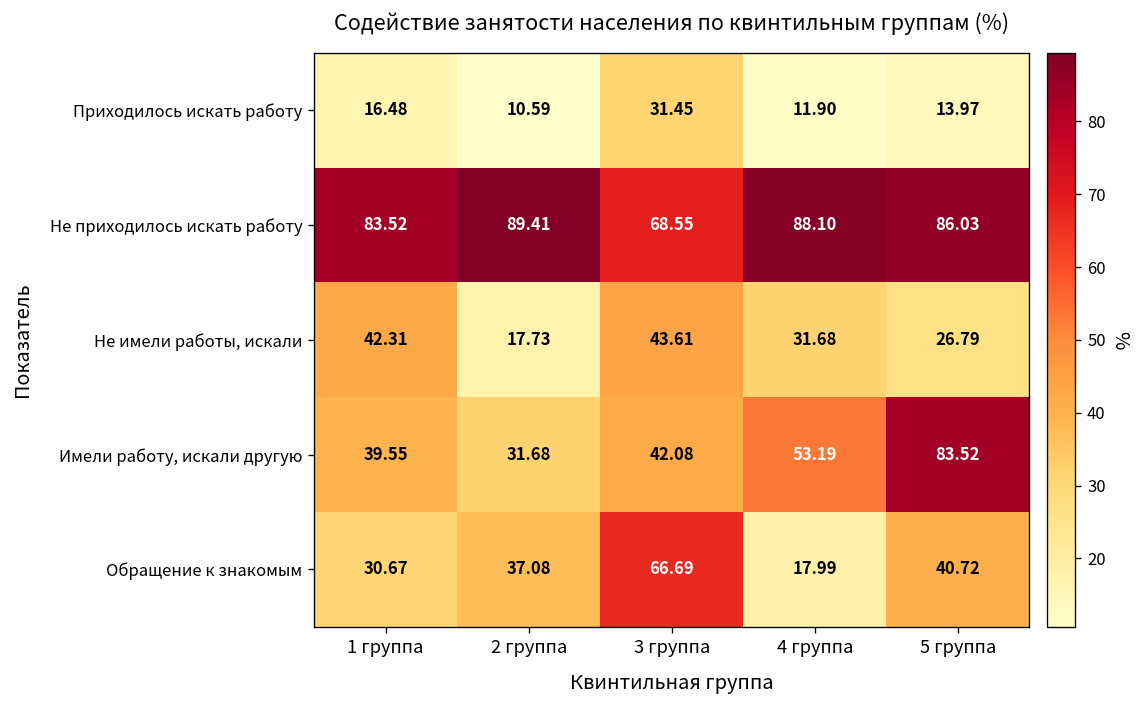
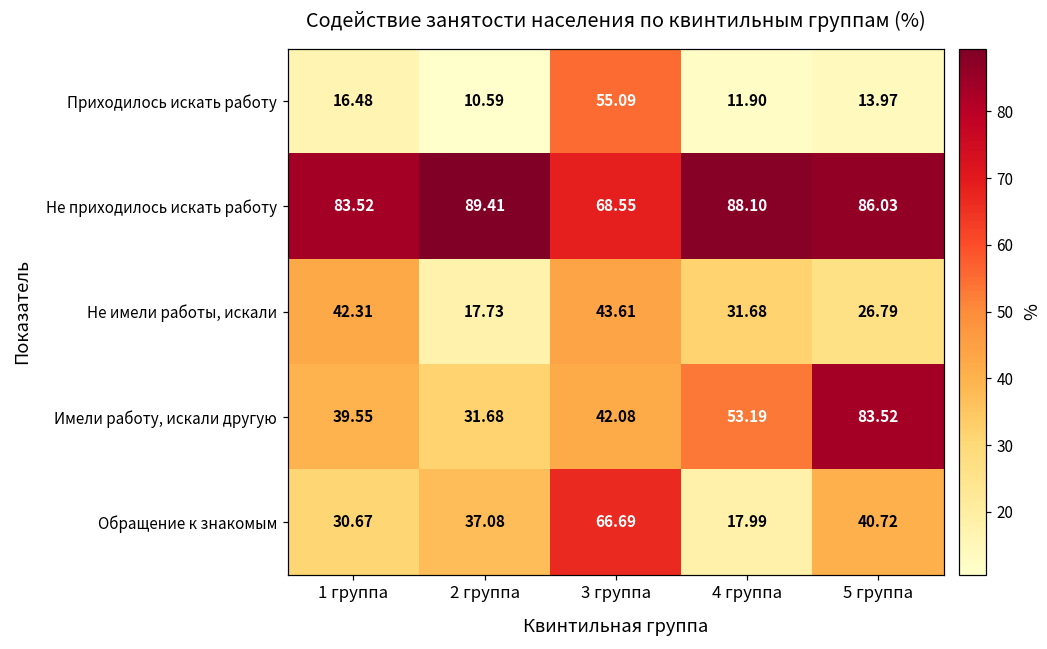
Приходилось искать работу, 3 группа: 31.45 -> 55.09
